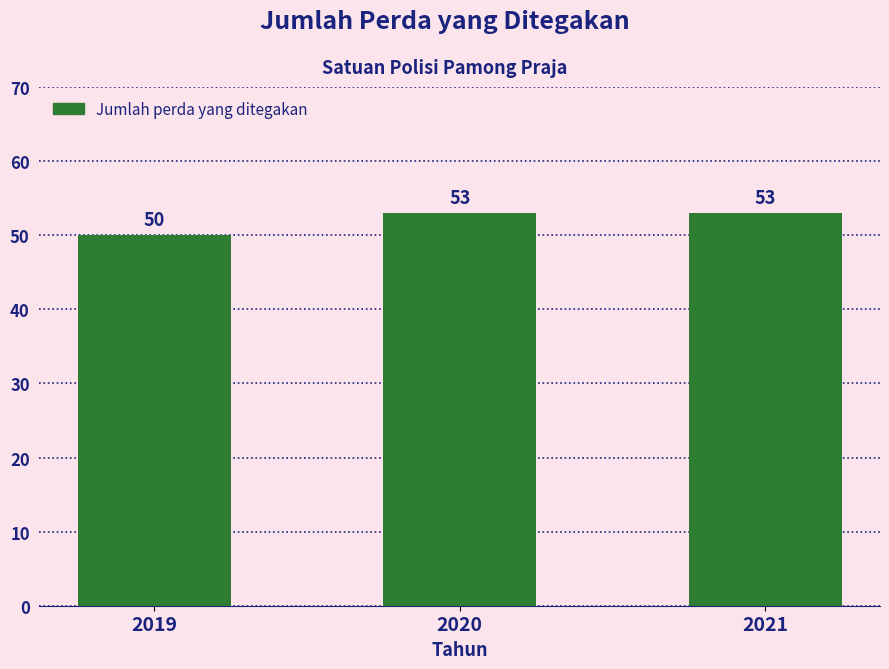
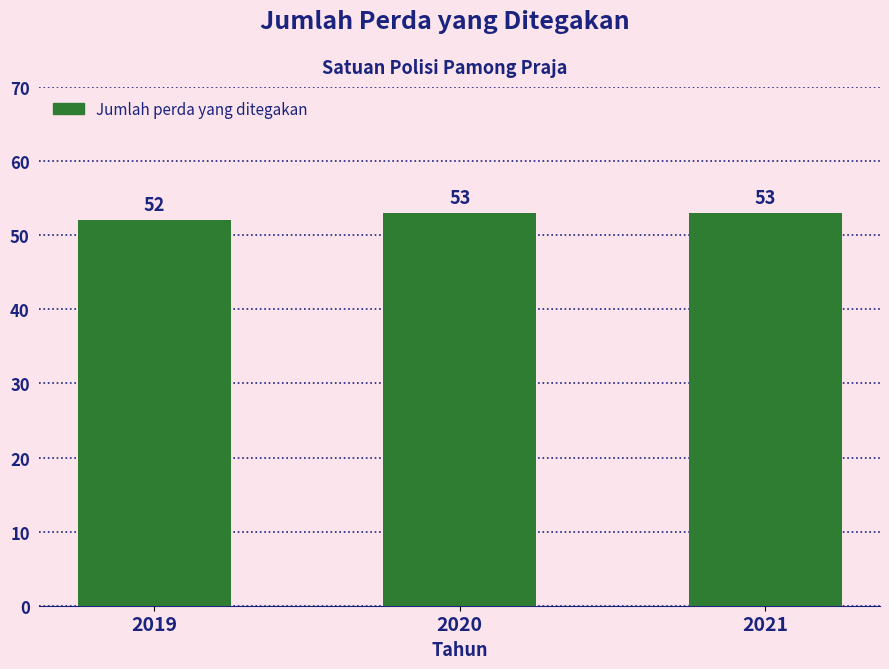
2019: 50 -> 52
